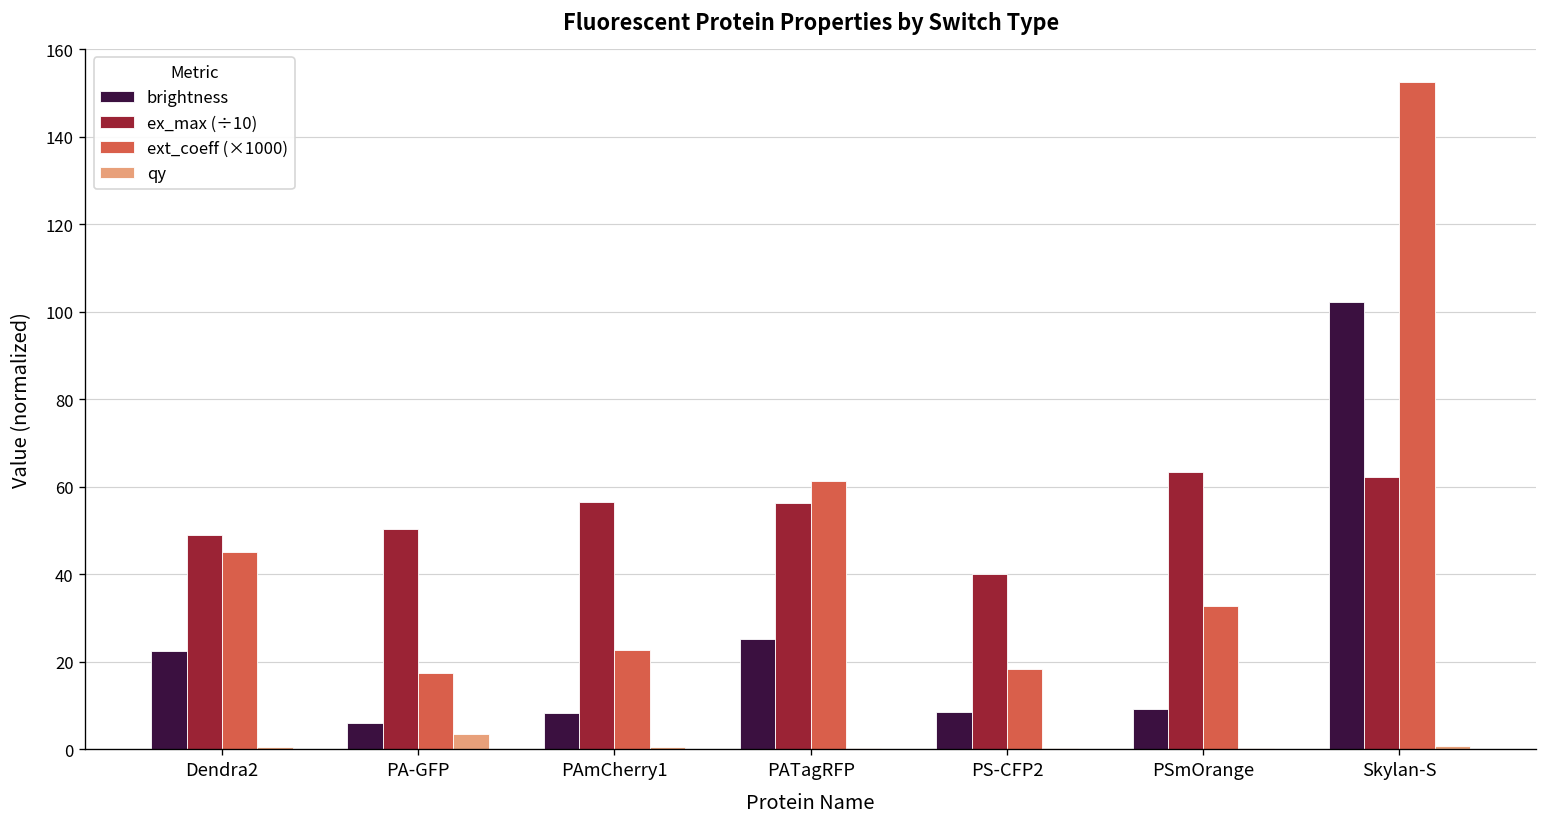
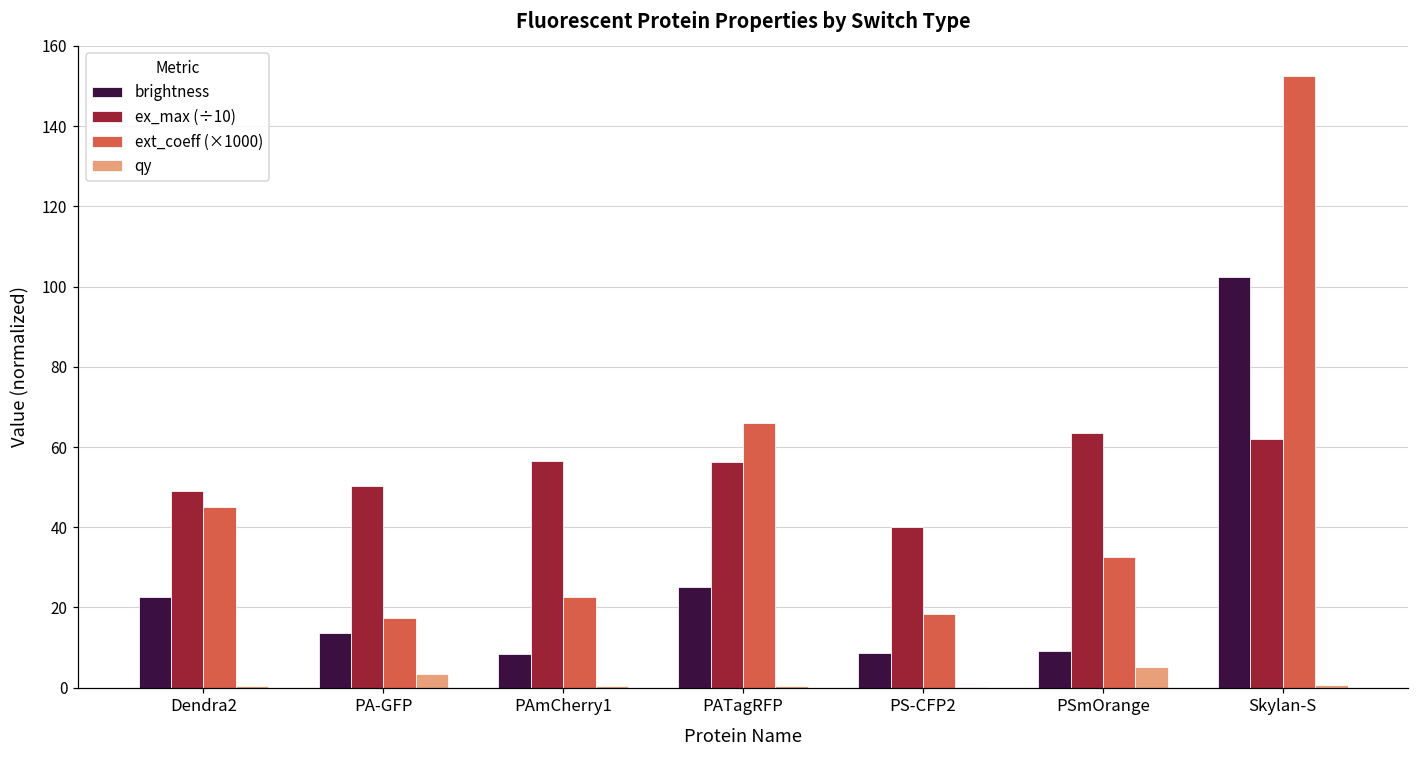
brightness, PA-GFP: 6 -> 14
ext_coeff (×1000), PATagRFP: 61 -> 66
qy, PSmOrange: 0 -> 5
